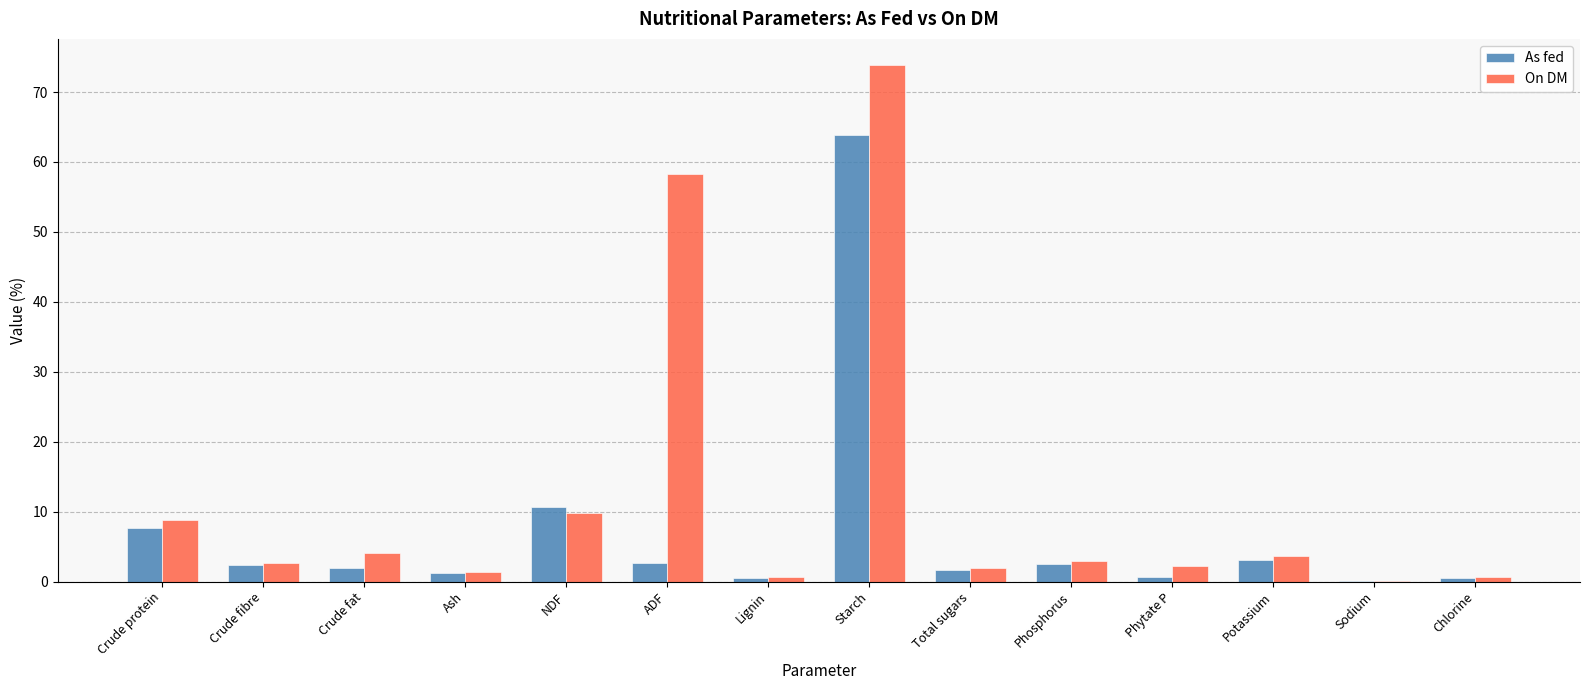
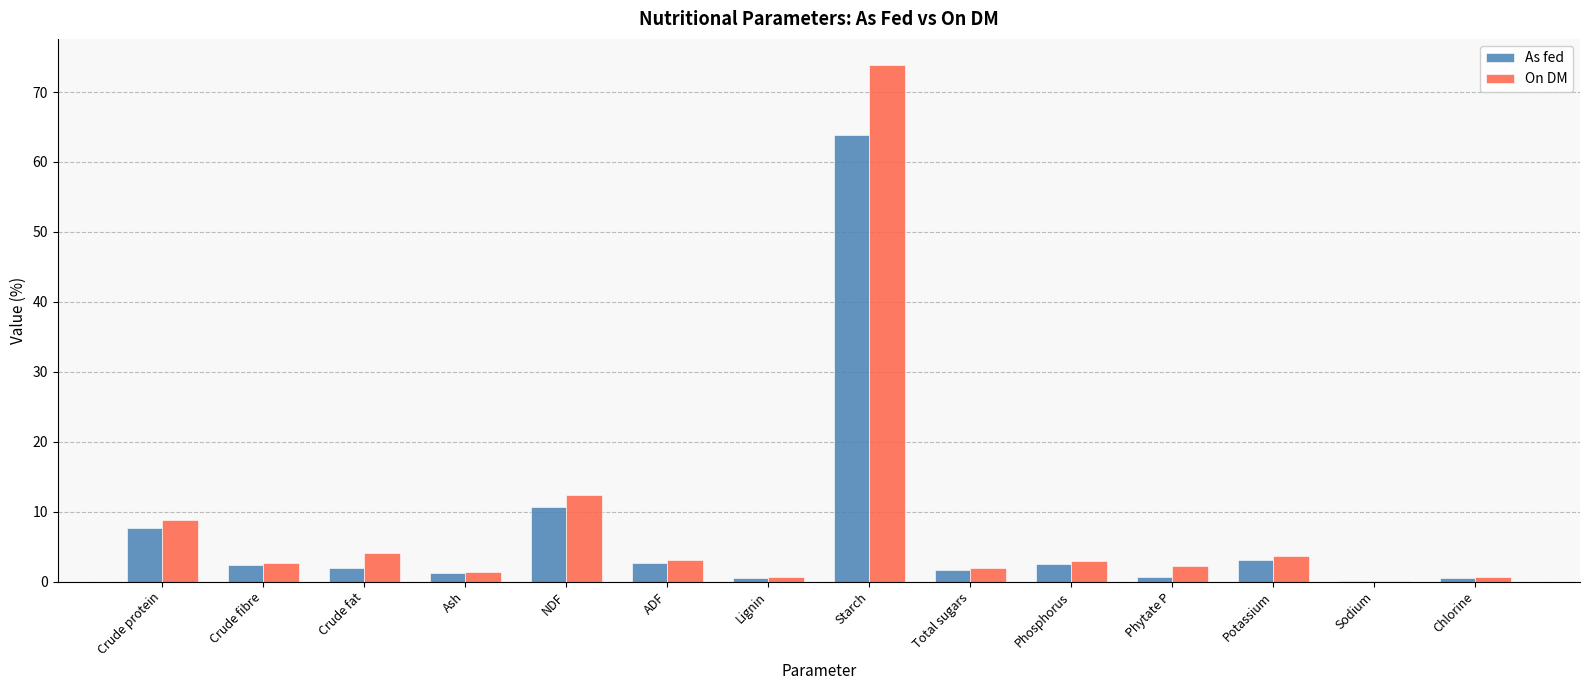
On DM, NDF: 10 -> 12
On DM, ADF: 58 -> 3
